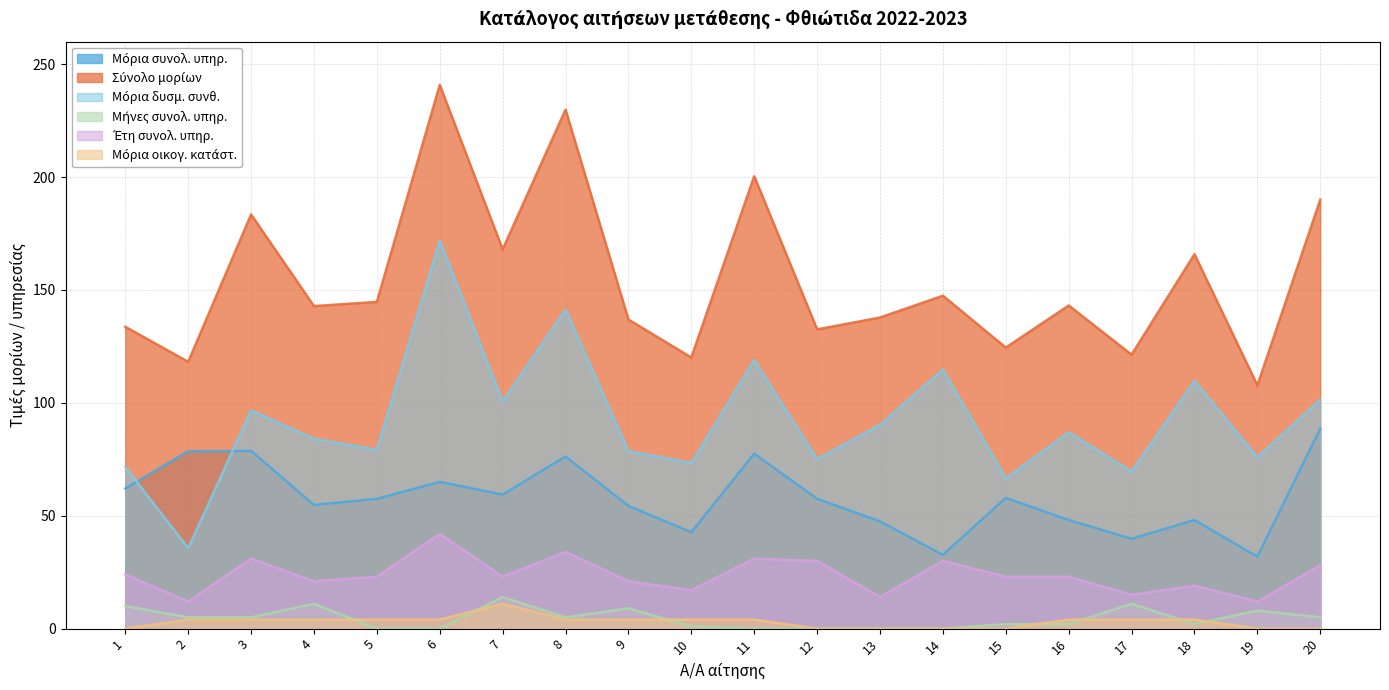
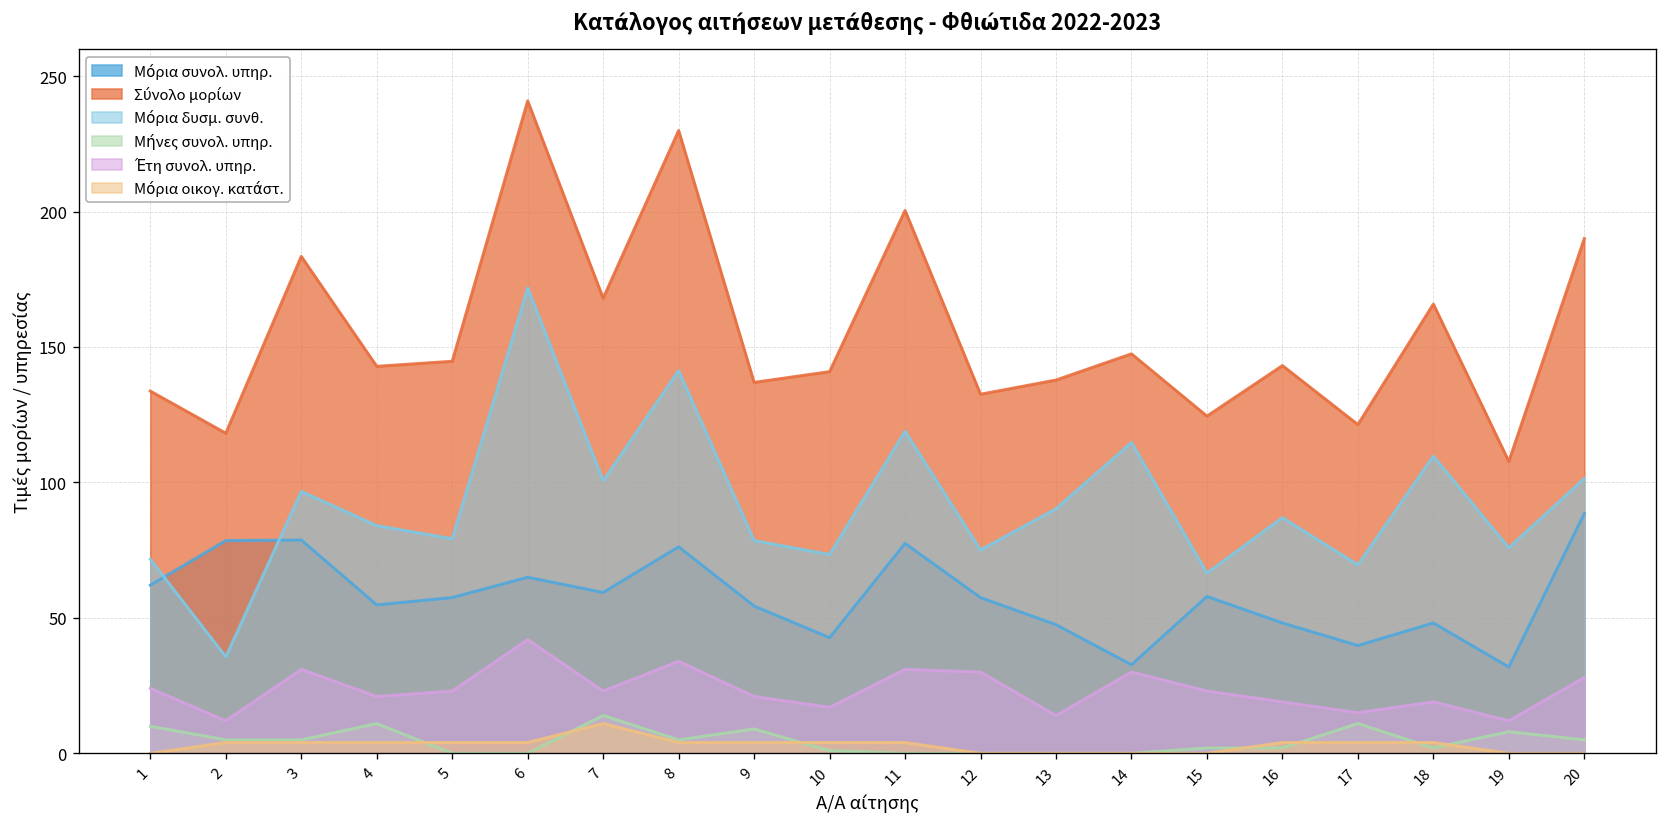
Σύνολο μορίων, 10: 120 -> 141
Έτη συνολ. υπηρ., 16: 23 -> 19
